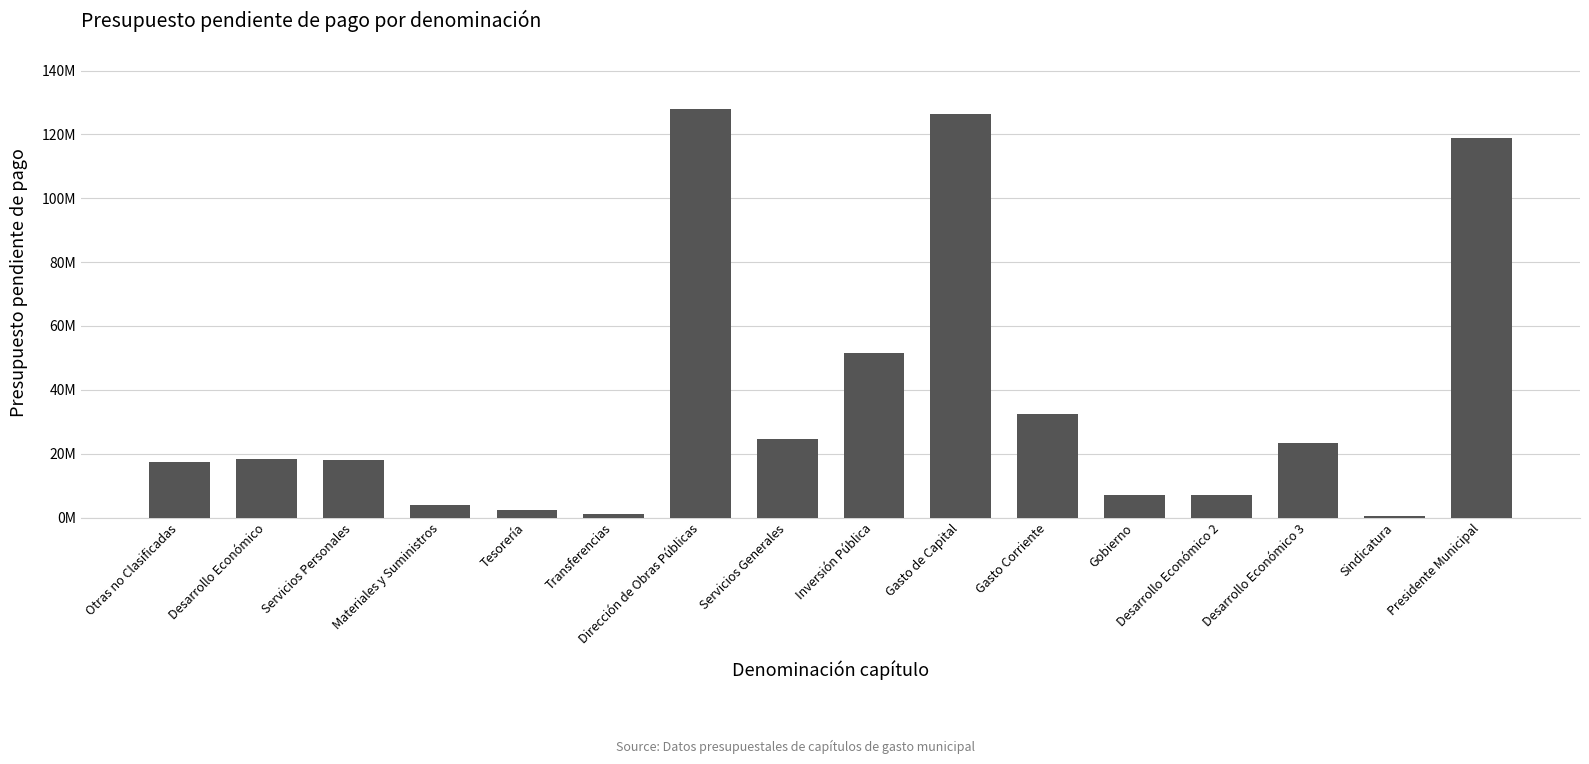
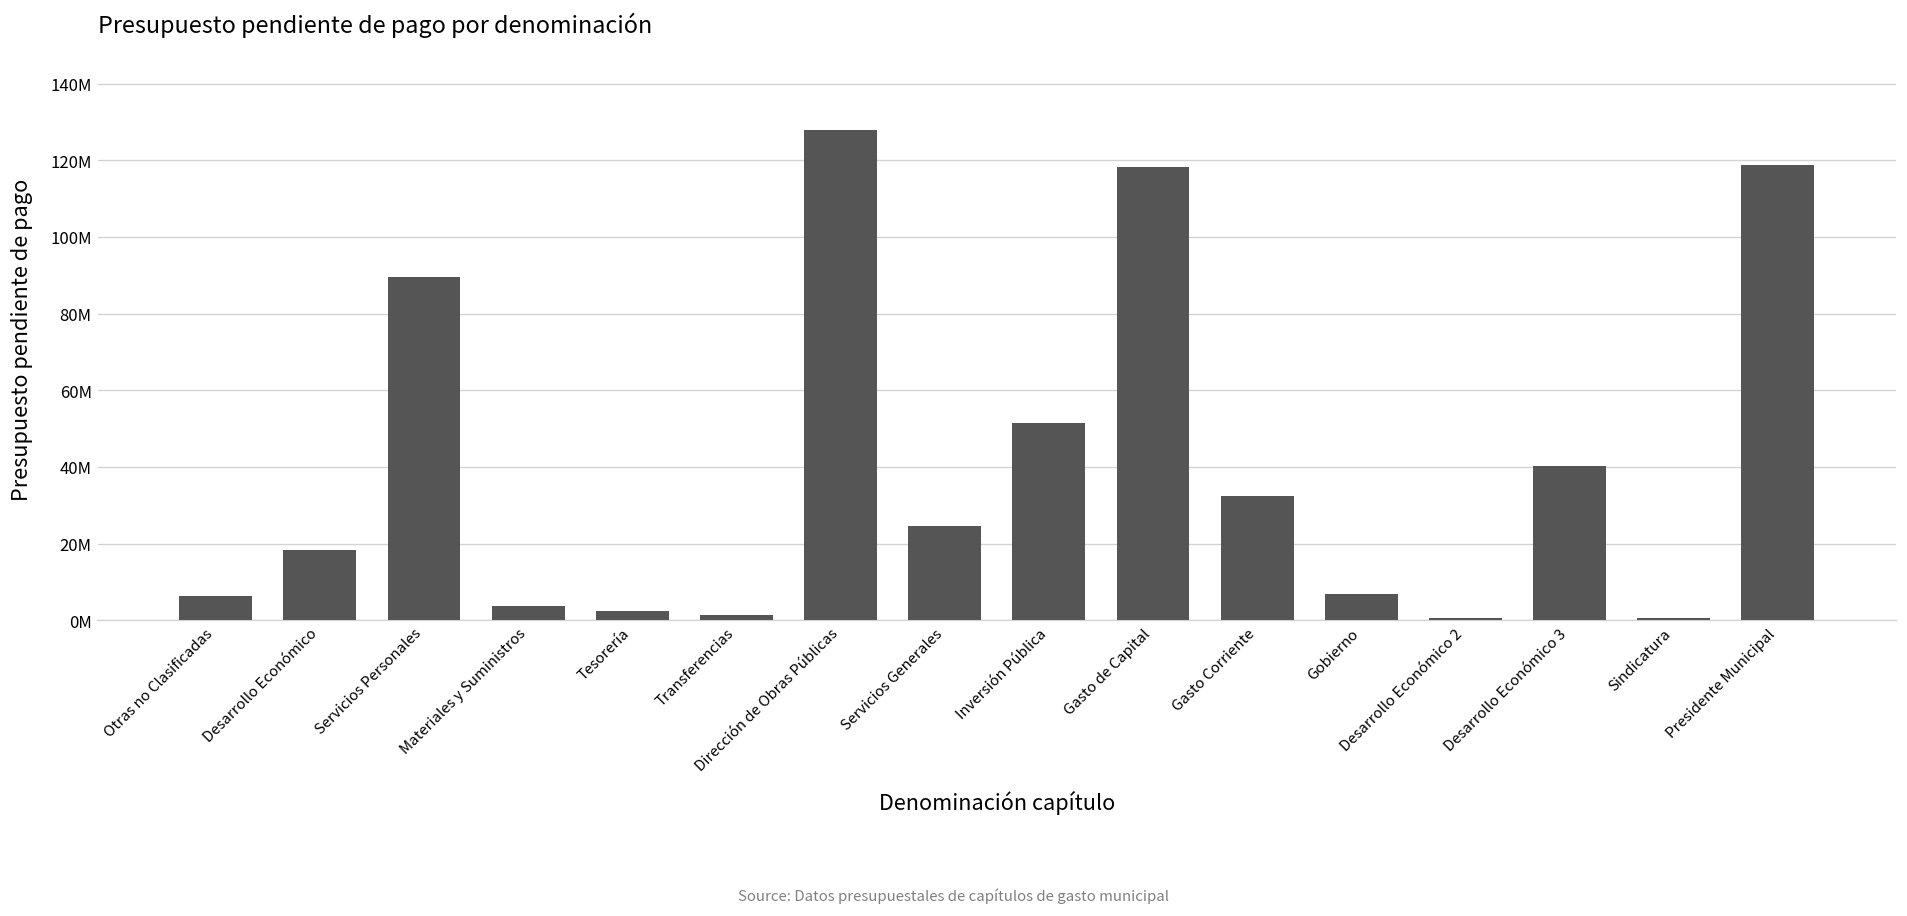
Otras no Clasificadas: 17000000 -> 6000000
Servicios Personales: 18000000 -> 90000000
Gasto de Capital: 126000000 -> 118000000
Desarrollo Económico 2: 7000000 -> 1000000
Desarrollo Económico 3: 23000000 -> 40000000
